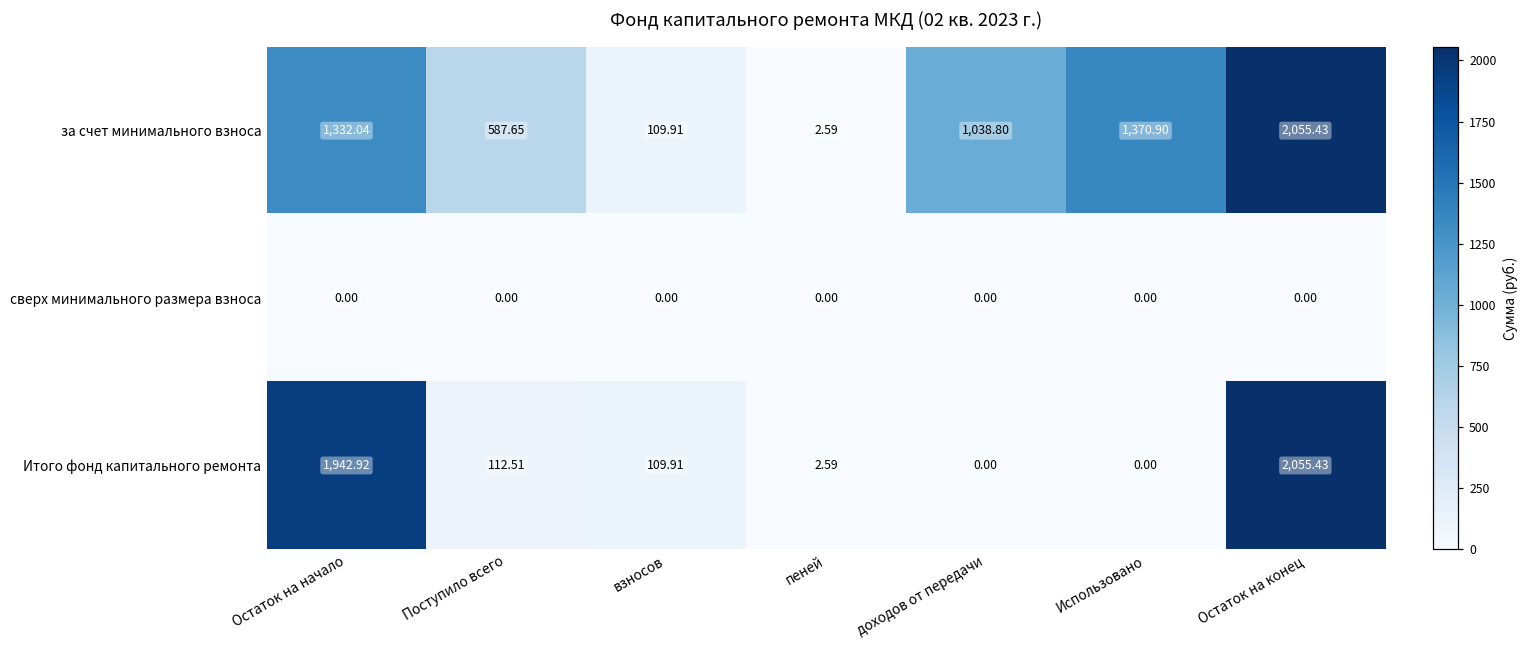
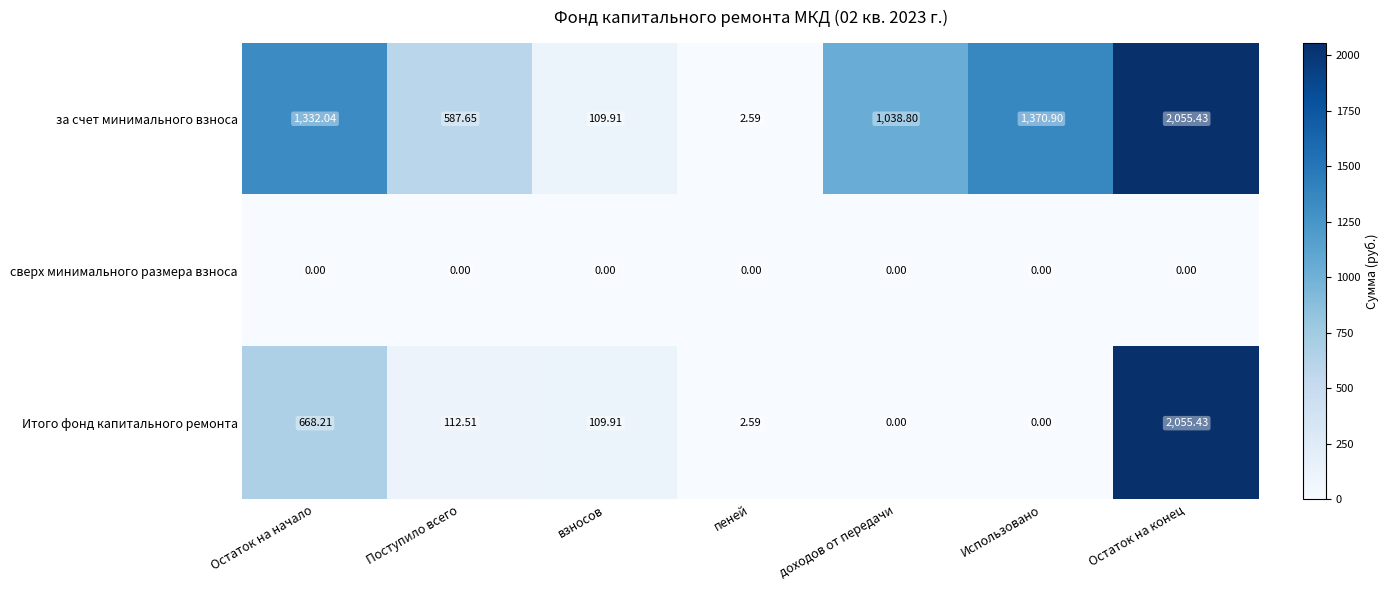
Итого фонд капитального ремонта, Остаток на начало: 1,942.92 -> 668.21
